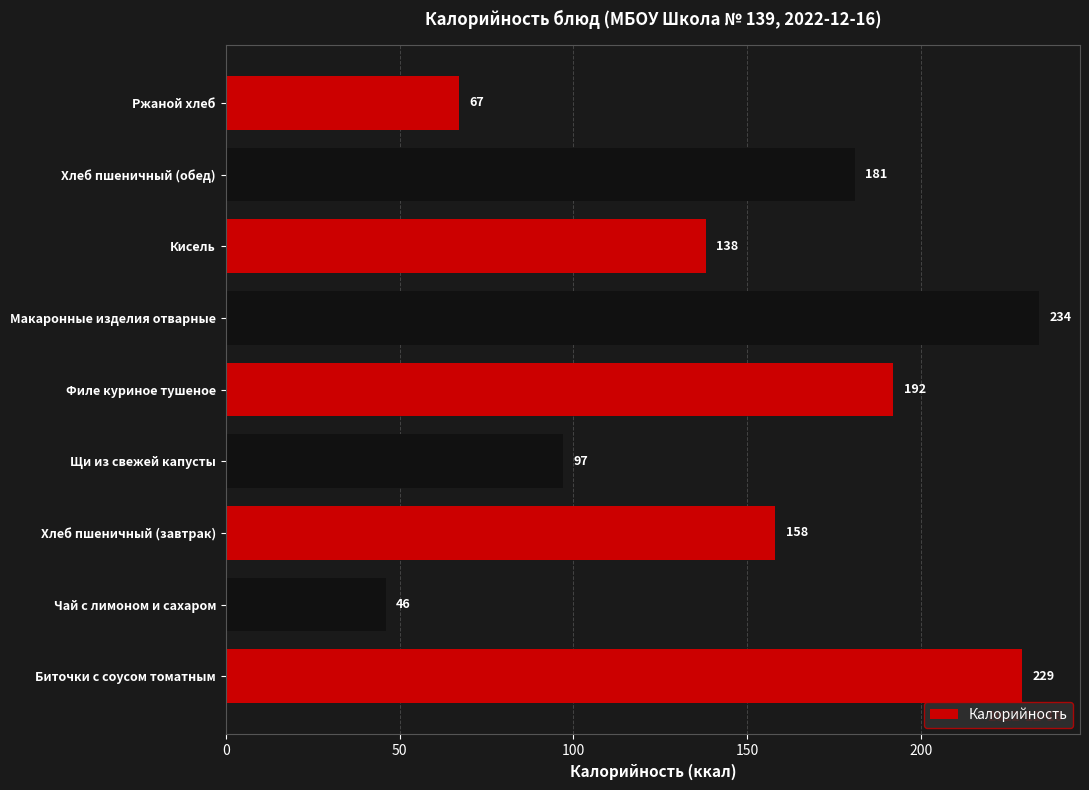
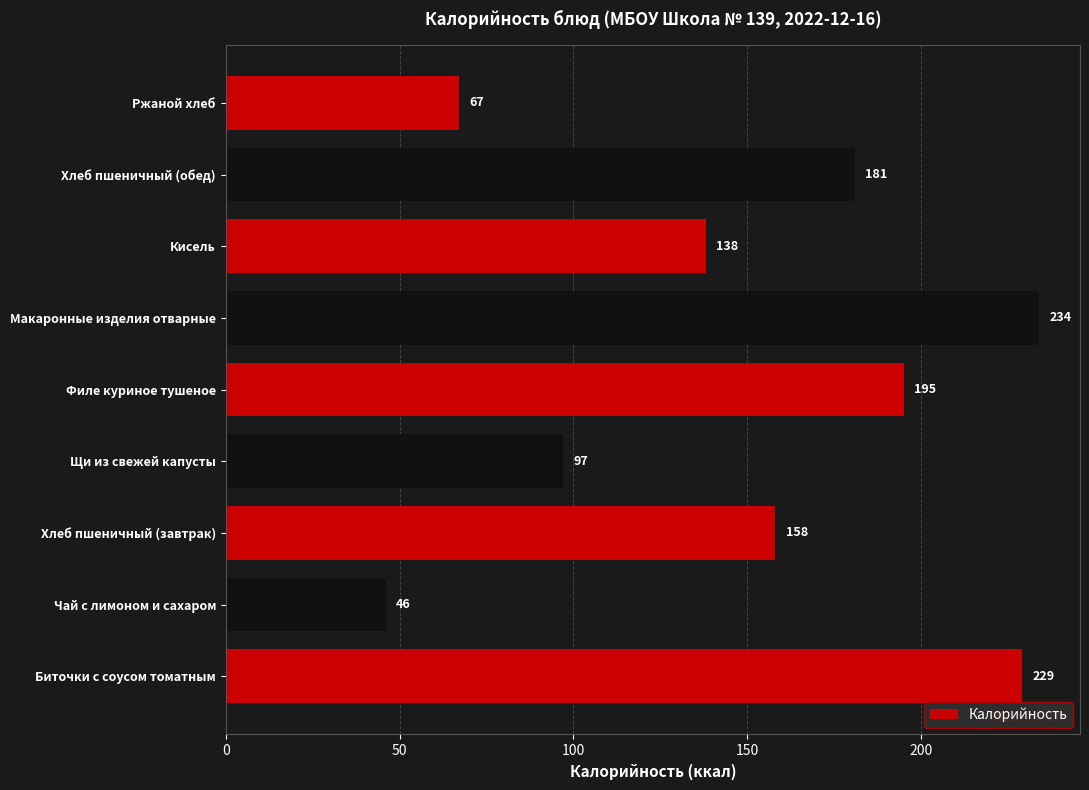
Филе куриное тушеное: 192 -> 195
